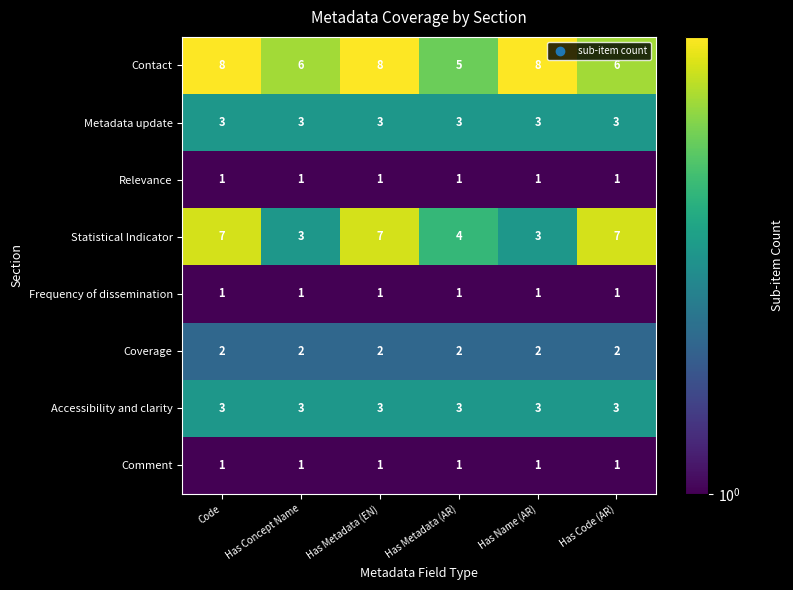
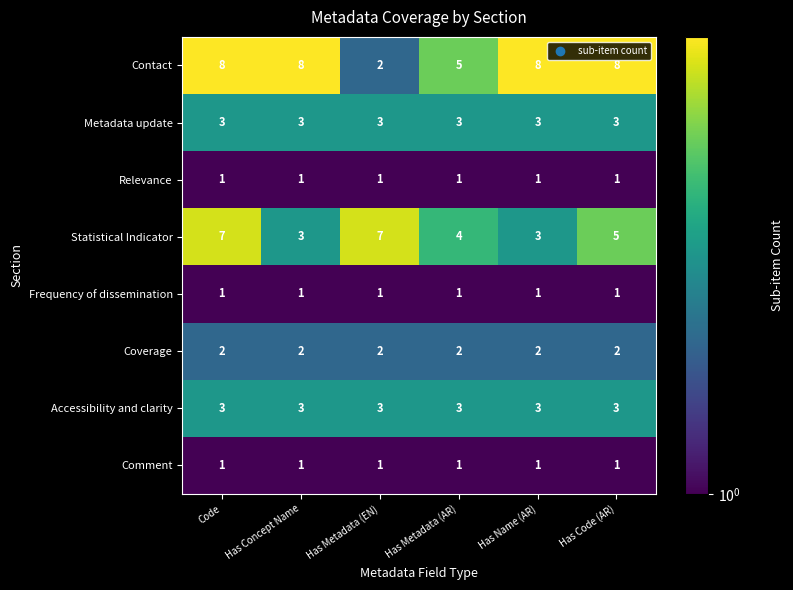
Contact, Has Concept Name: 6 -> 8
Contact, Has Metadata (EN): 8 -> 2
Contact, Has Code (AR): 6 -> 8
Statistical Indicator, Has Code (AR): 7 -> 5
